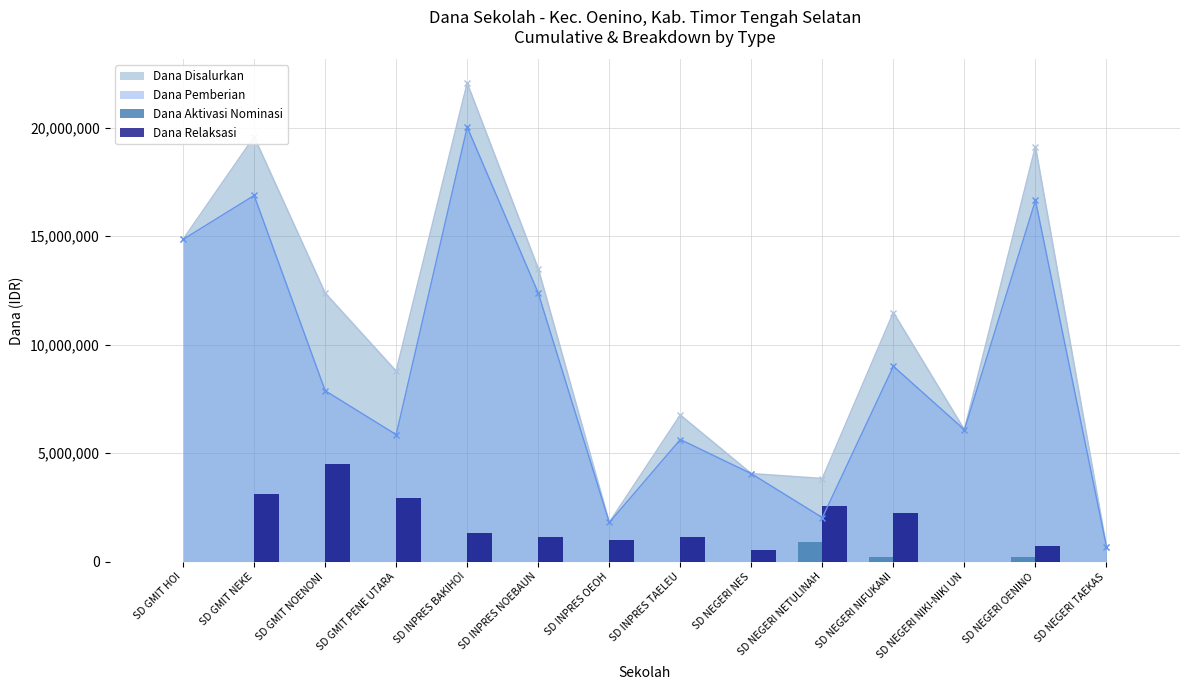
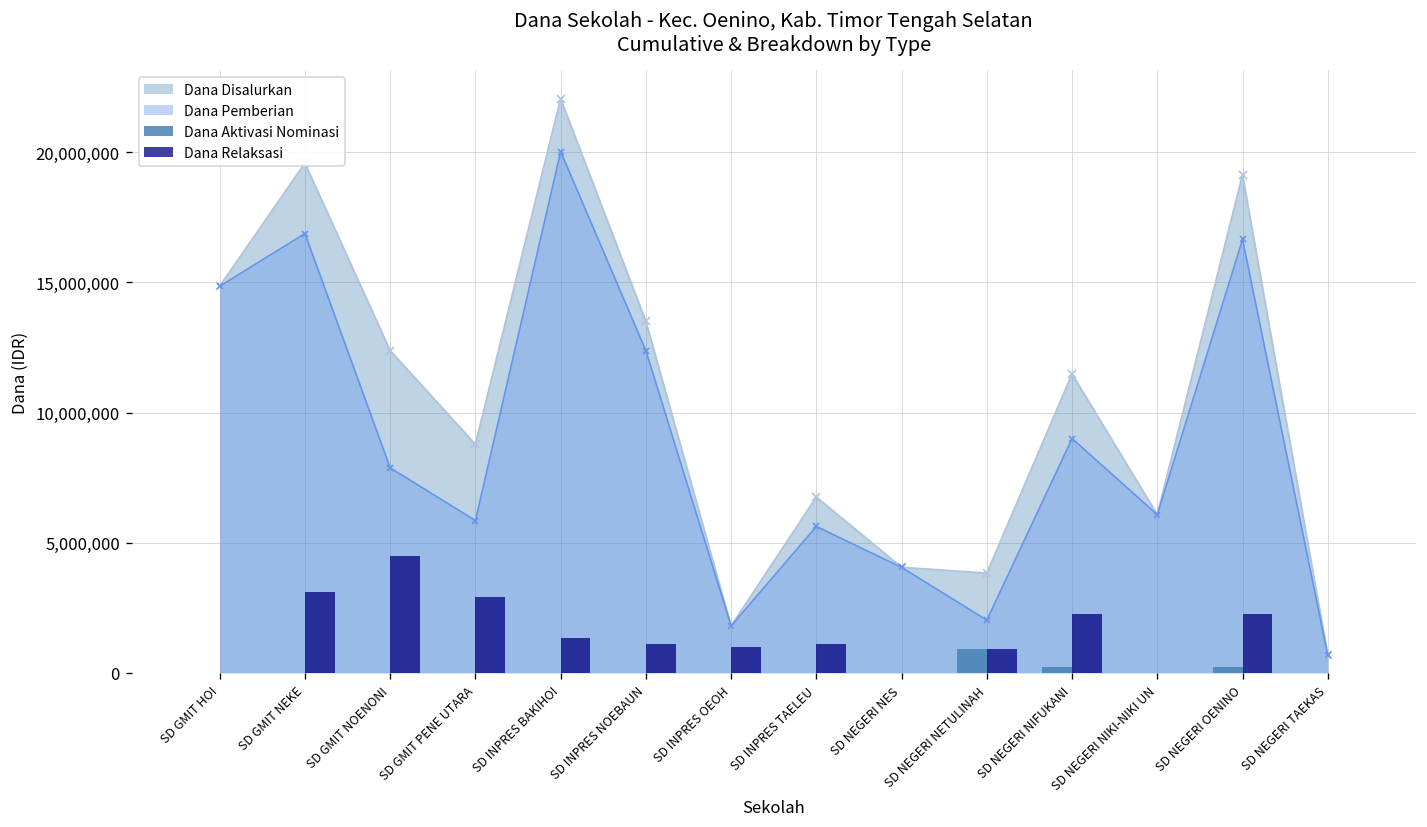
Dana Relaksasi, SD NEGERI NES: 500,000 -> 0
Dana Relaksasi, SD NEGERI NETULINAH: 2,600,000 -> 900,000
Dana Relaksasi, SD NEGERI OENINO: 700,000 -> 2,300,000
